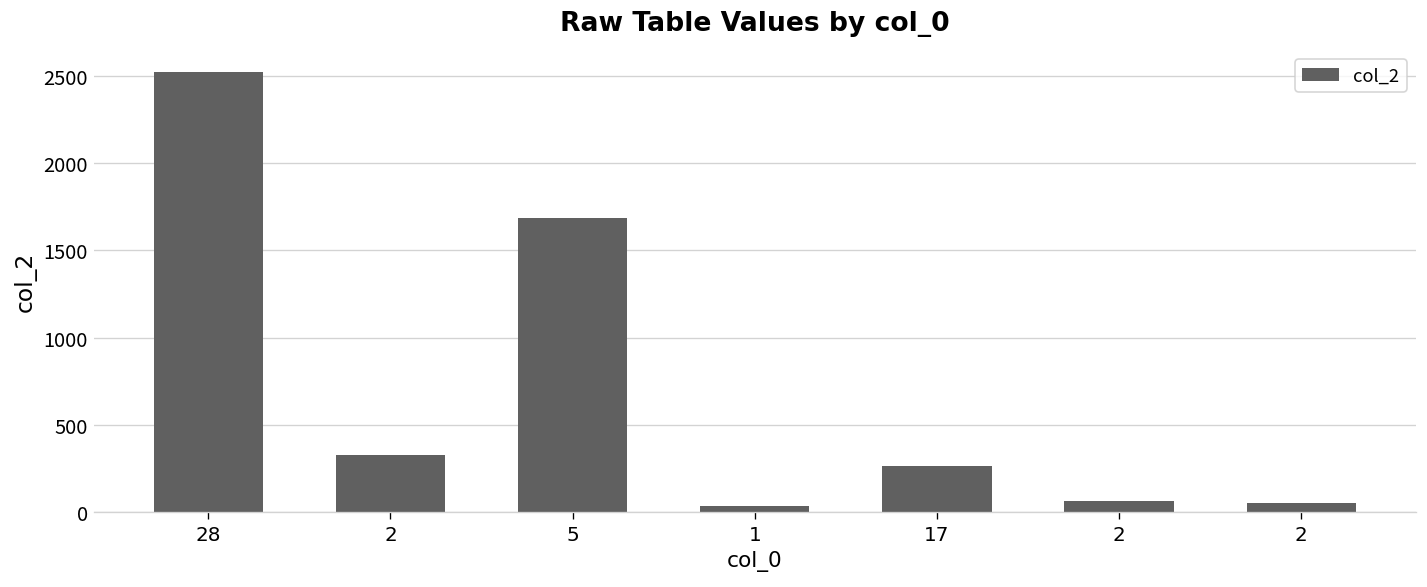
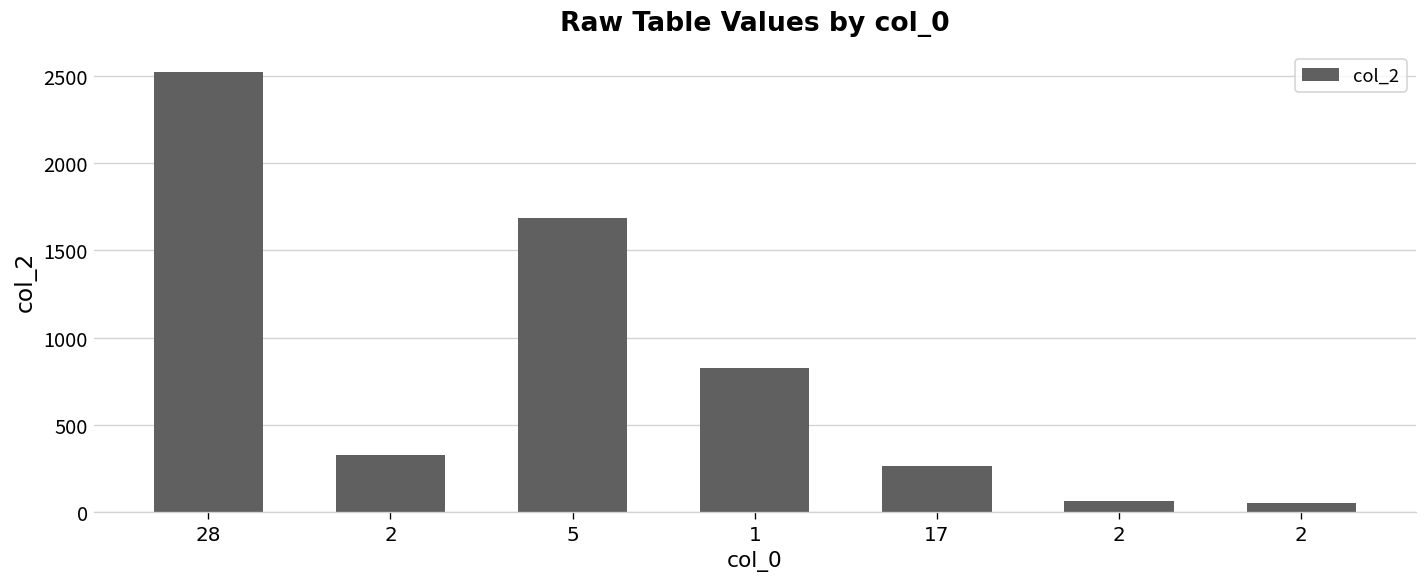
1: 40 -> 830
